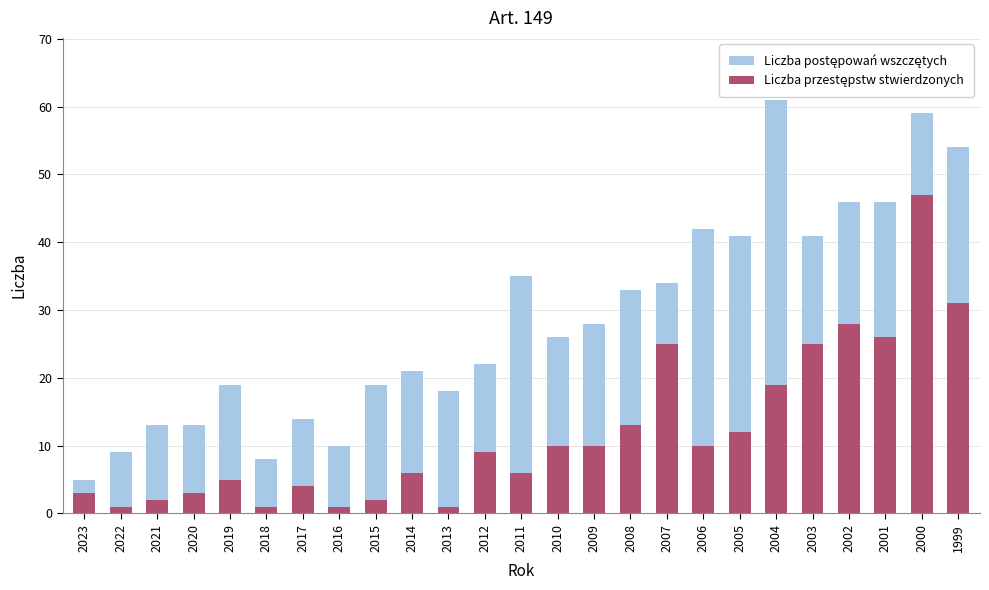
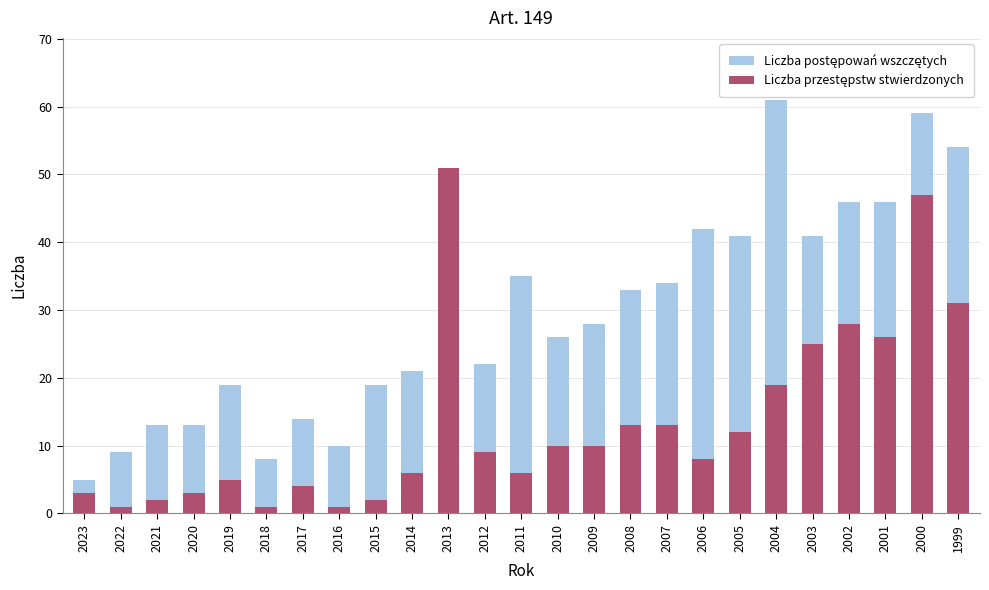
Liczba przestępstw stwierdzonych, 2013: 1 -> 51
Liczba przestępstw stwierdzonych, 2007: 25 -> 13
Liczba przestępstw stwierdzonych, 2006: 10 -> 8
